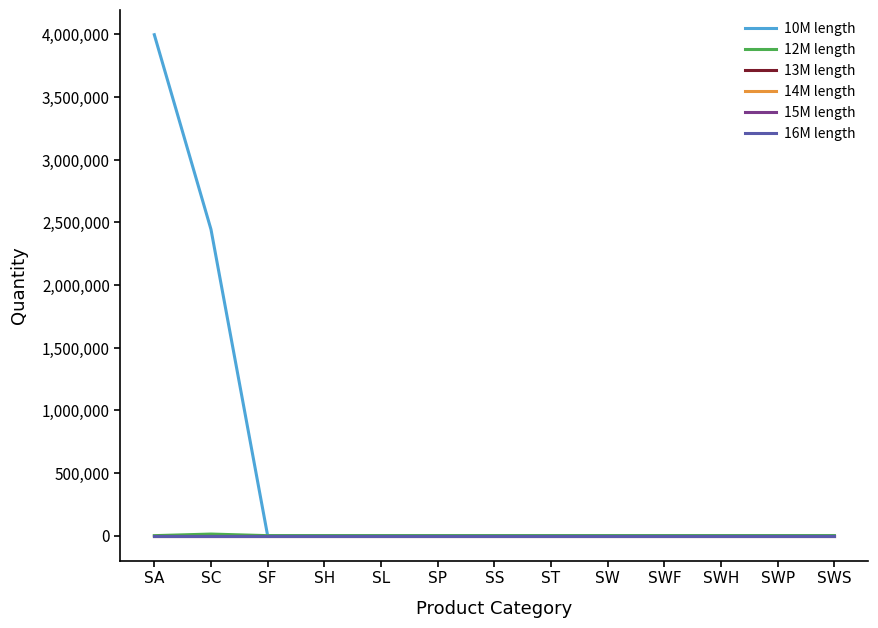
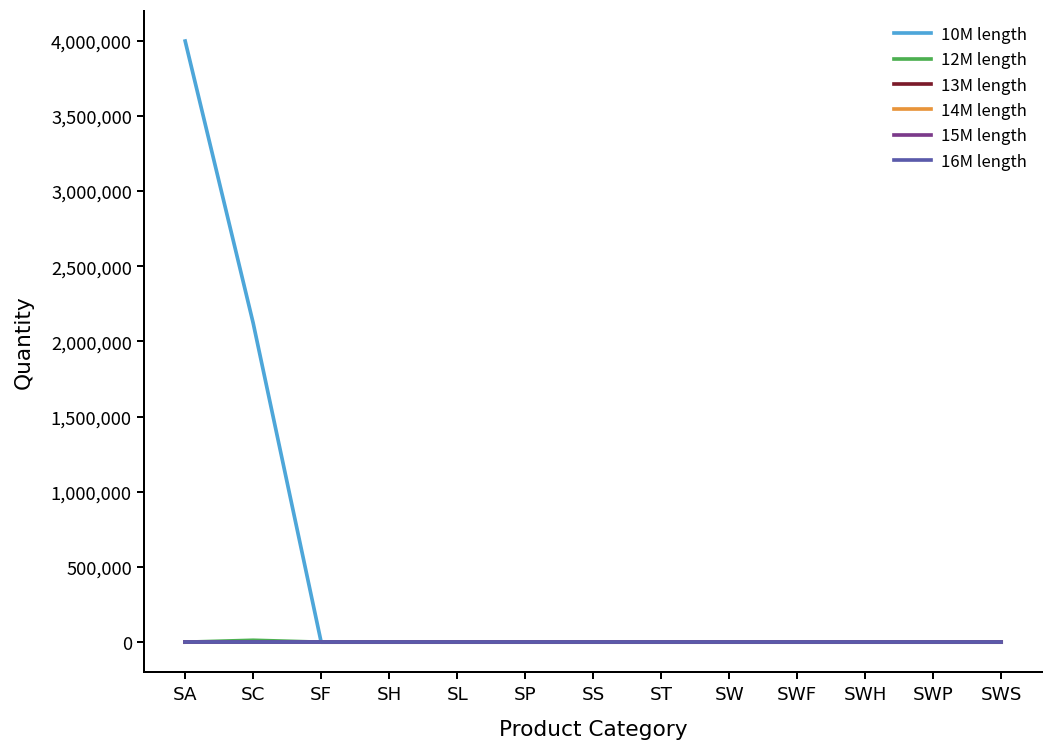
10M length, SC: 2,440,000 -> 2,120,000
